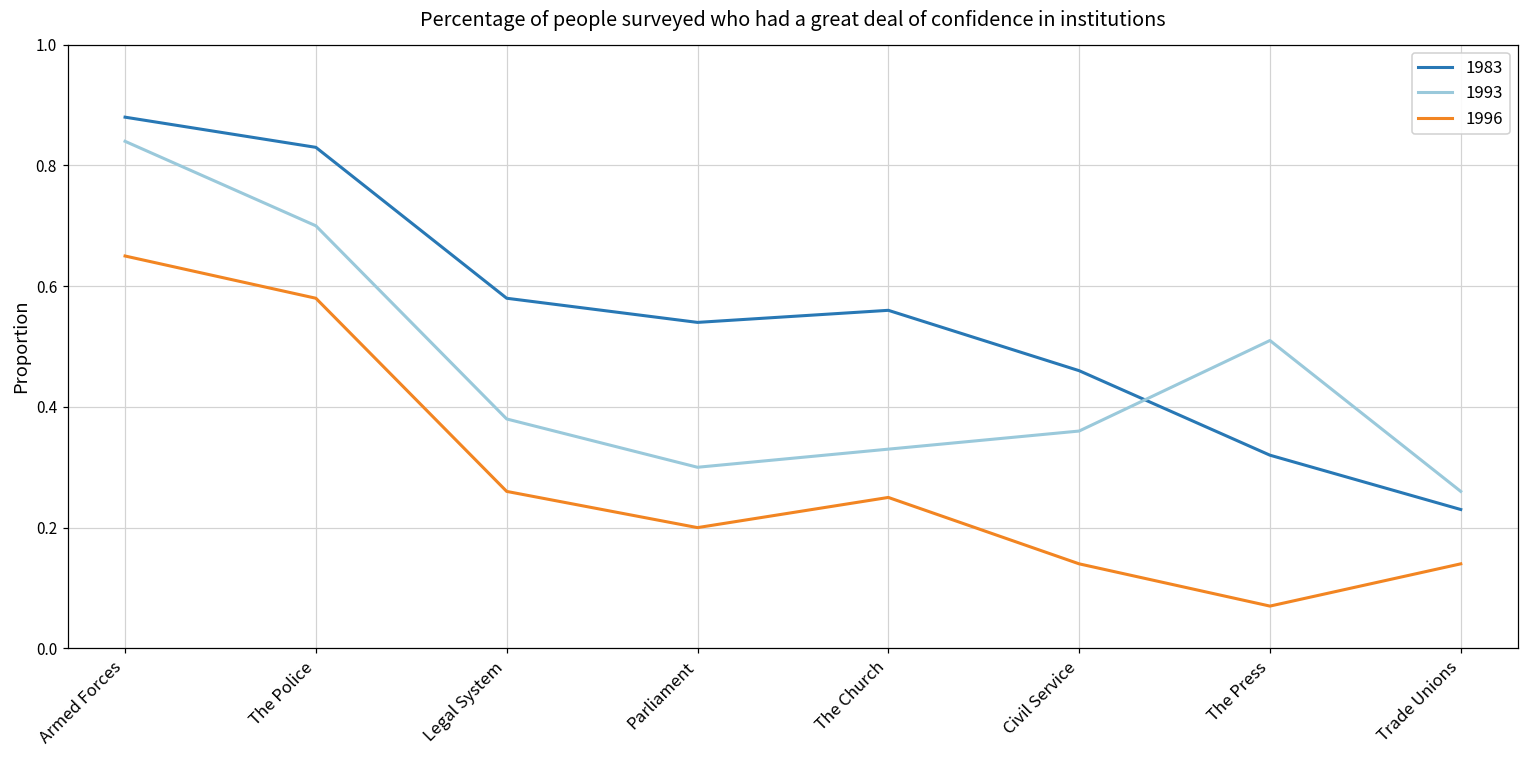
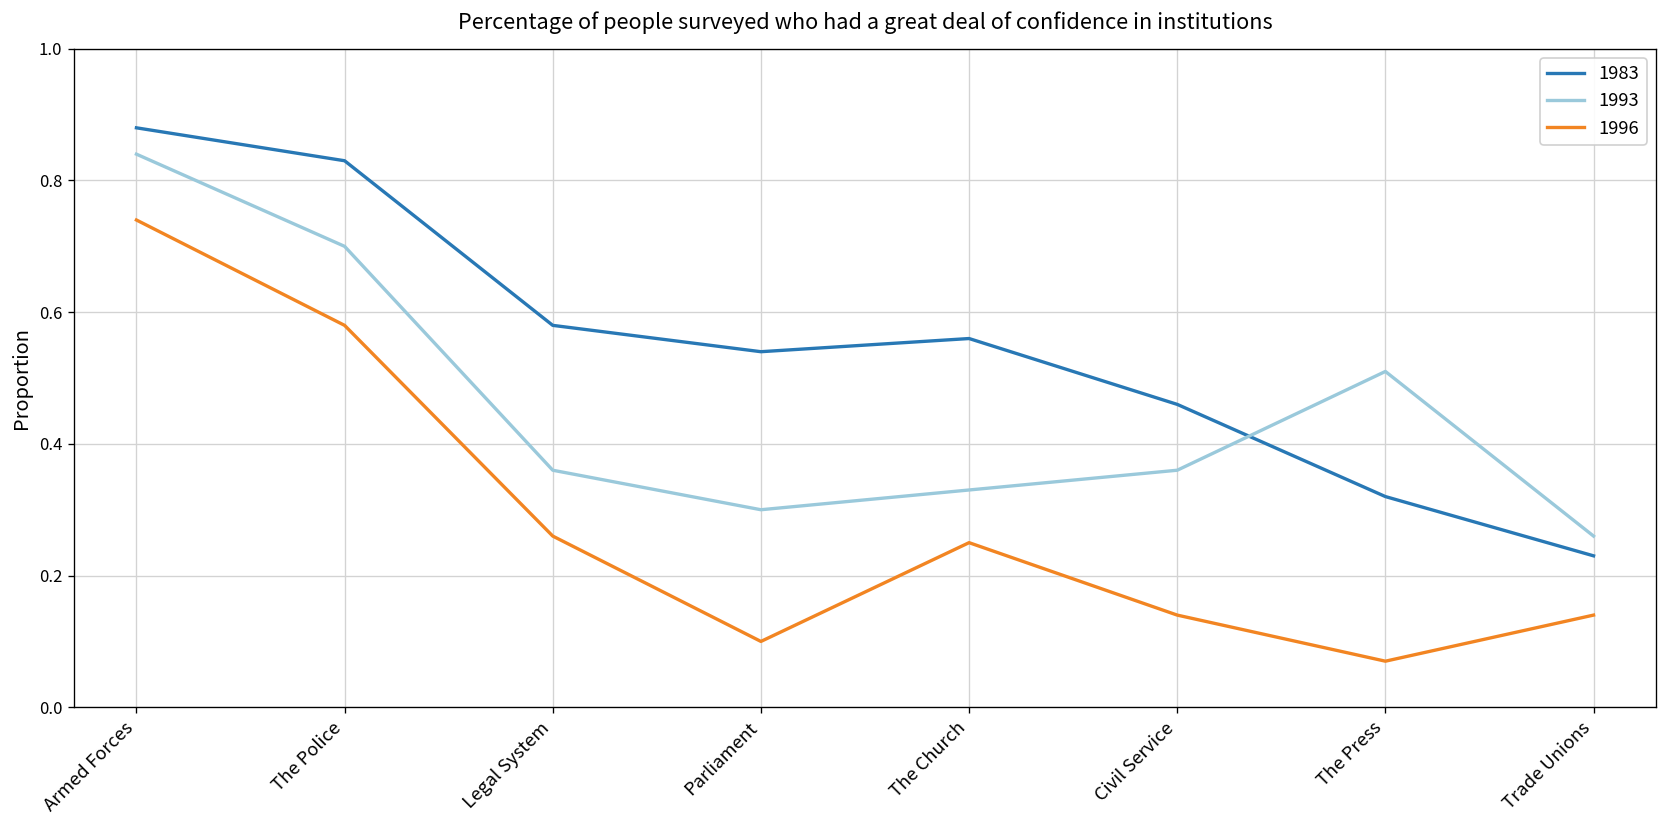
1996, Armed Forces: 0.65 -> 0.74
1993, Legal System: 0.38 -> 0.36
1996, Parliament: 0.2 -> 0.1
